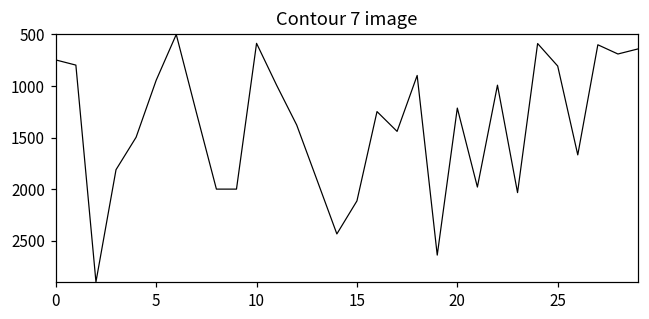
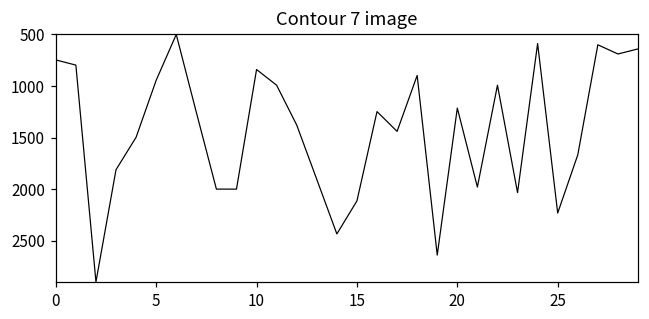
10: 600 -> 800
25: 800 -> 2200
